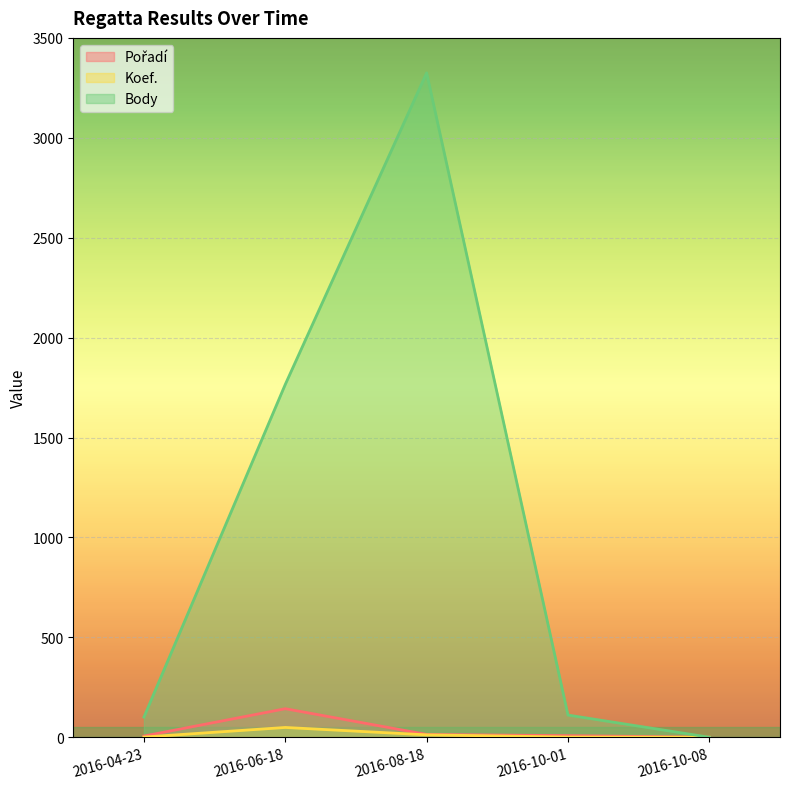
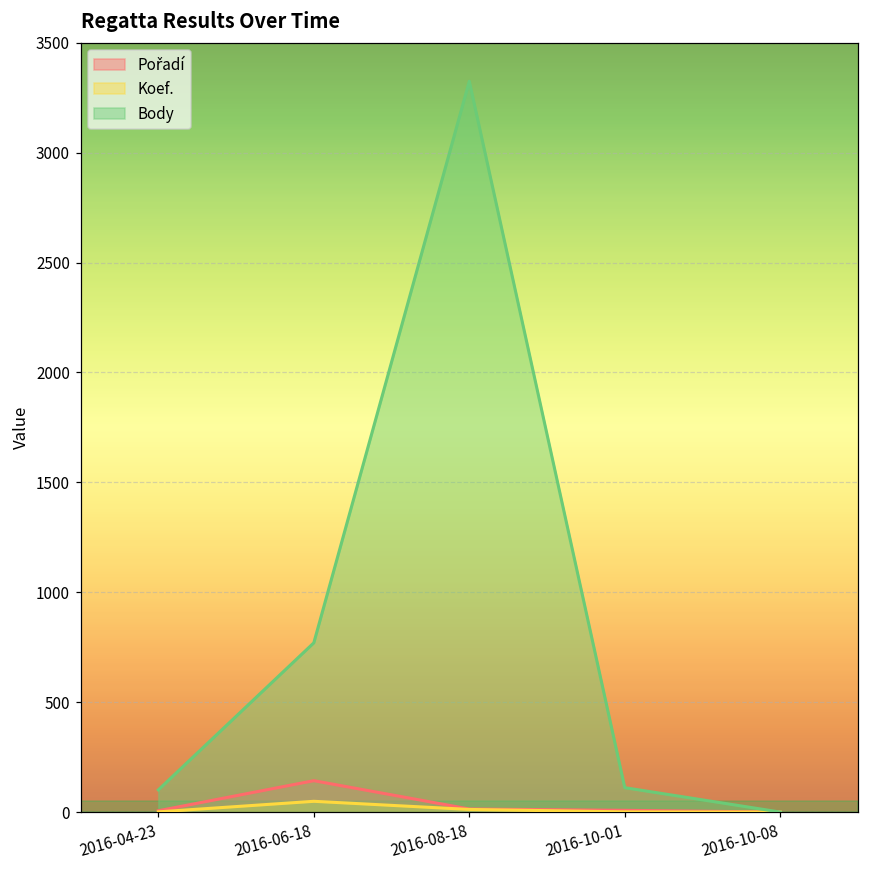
Body, 2016-06-18: 1770 -> 770
